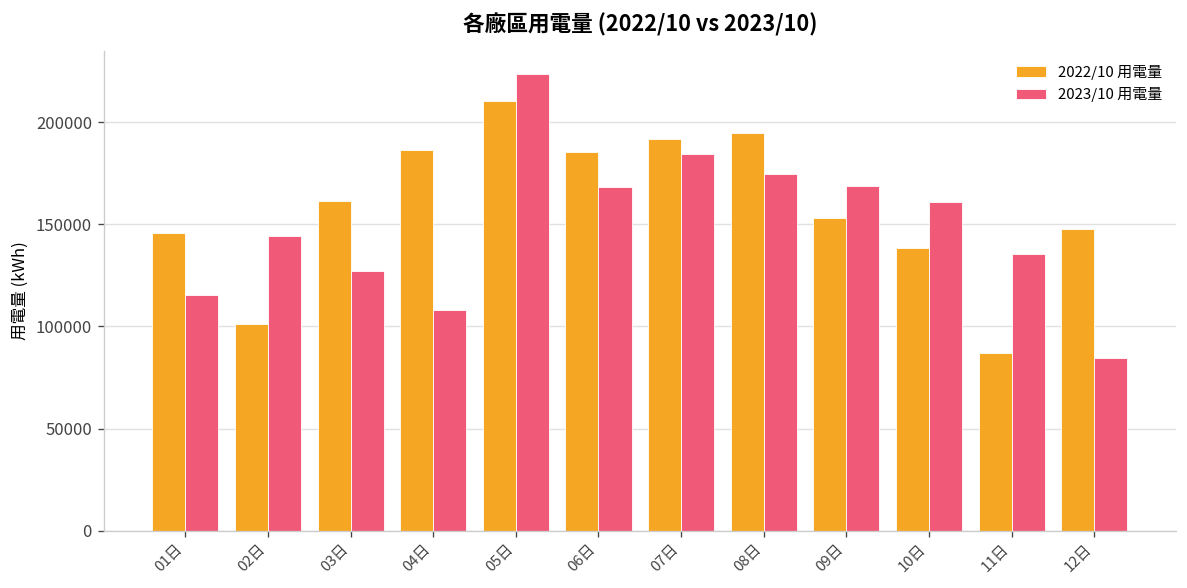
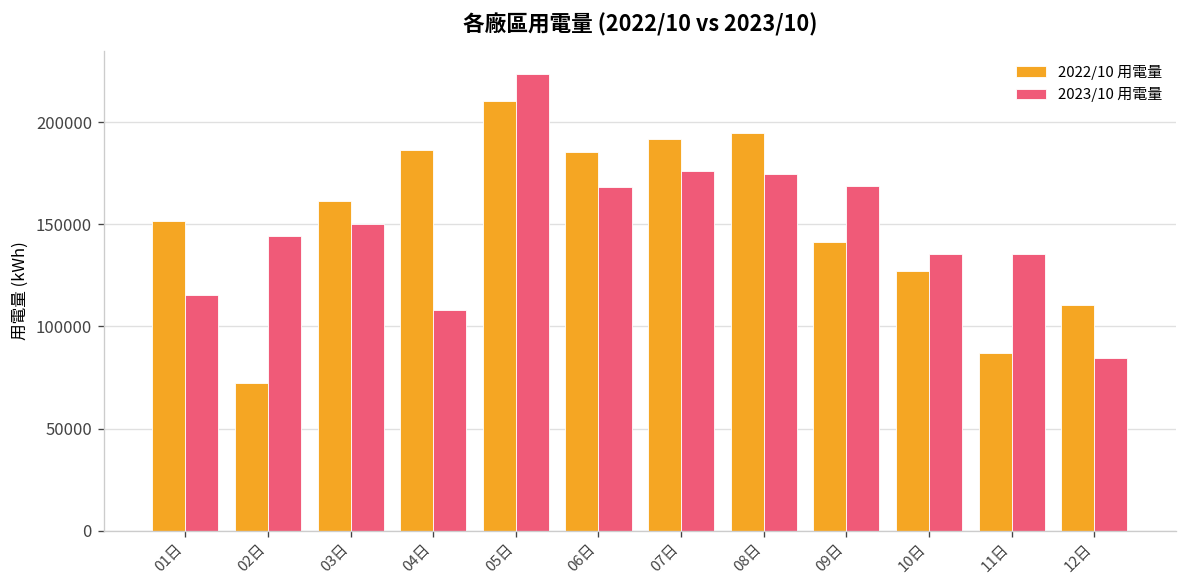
2022/10 用電量, 01日: 146000 -> 152000
2022/10 用電量, 02日: 101000 -> 72000
2023/10 用電量, 03日: 127000 -> 150000
2023/10 用電量, 07日: 185000 -> 176000
2022/10 用電量, 09日: 153000 -> 141000
2022/10 用電量, 10日: 138000 -> 127000
2023/10 用電量, 10日: 161000 -> 136000
2022/10 用電量, 12日: 148000 -> 111000
